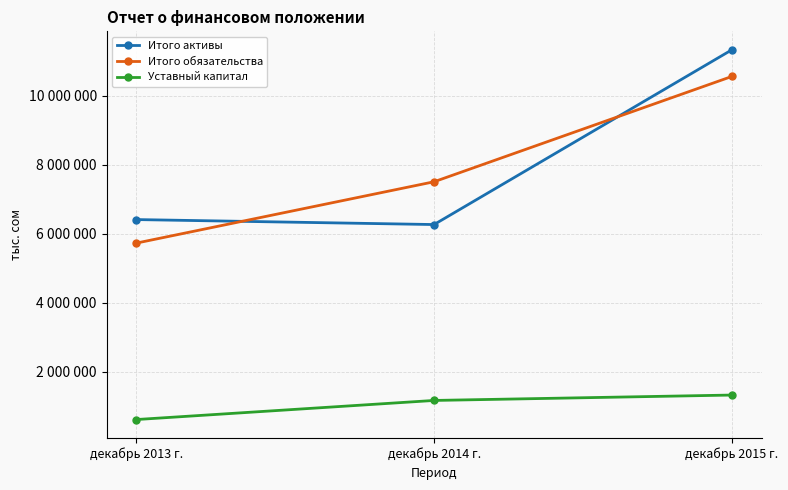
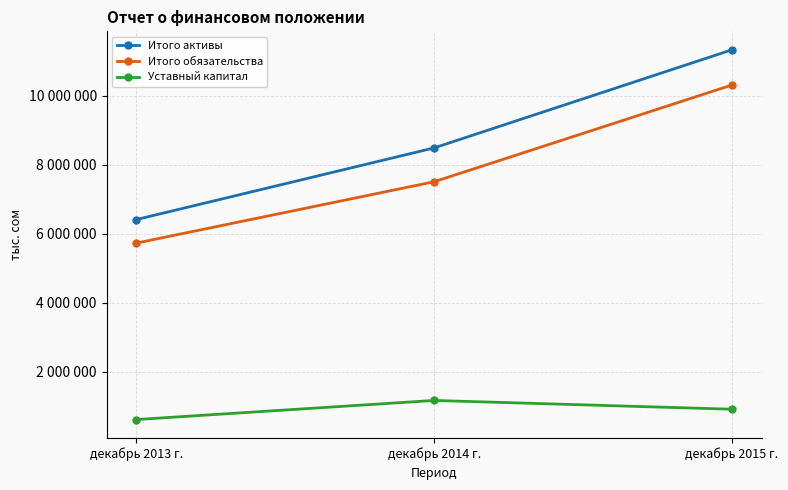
Итого активы, декабрь 2014 г.: 6300000 -> 8500000
Итого обязательства, декабрь 2015 г.: 10600000 -> 10300000
Уставный капитал, декабрь 2015 г.: 1300000 -> 900000
